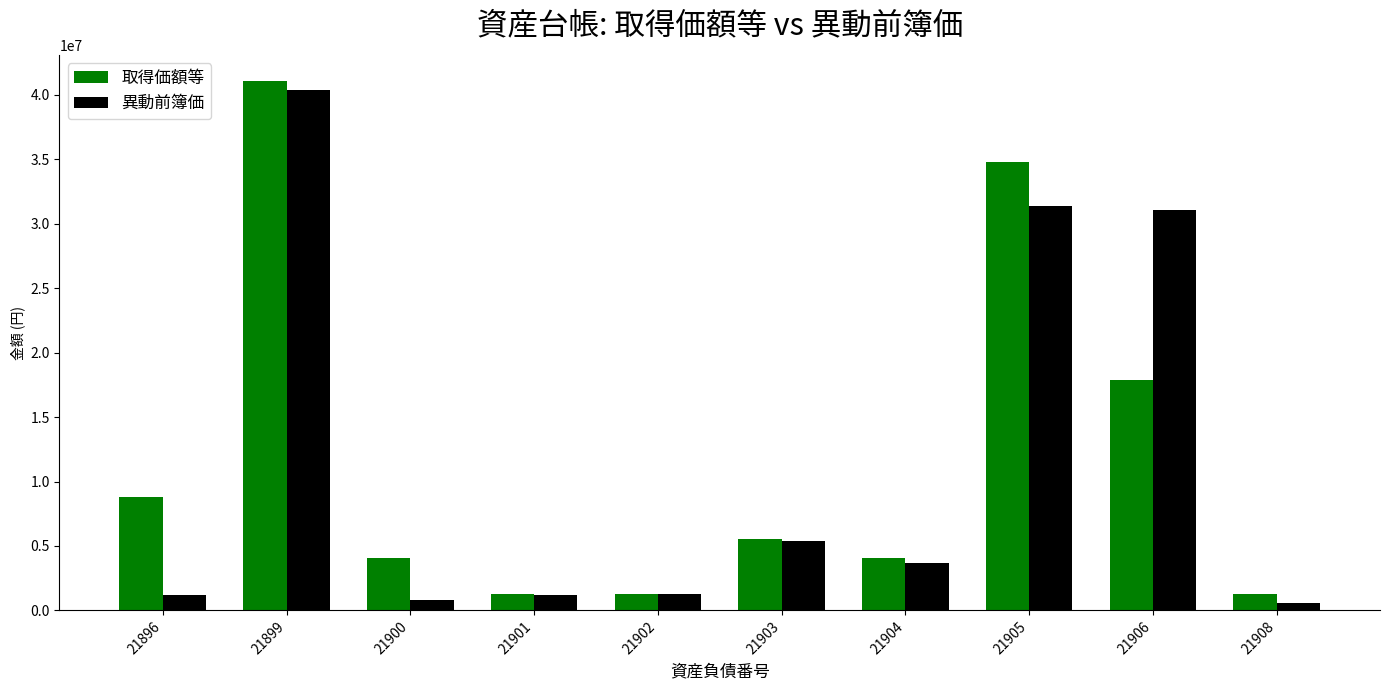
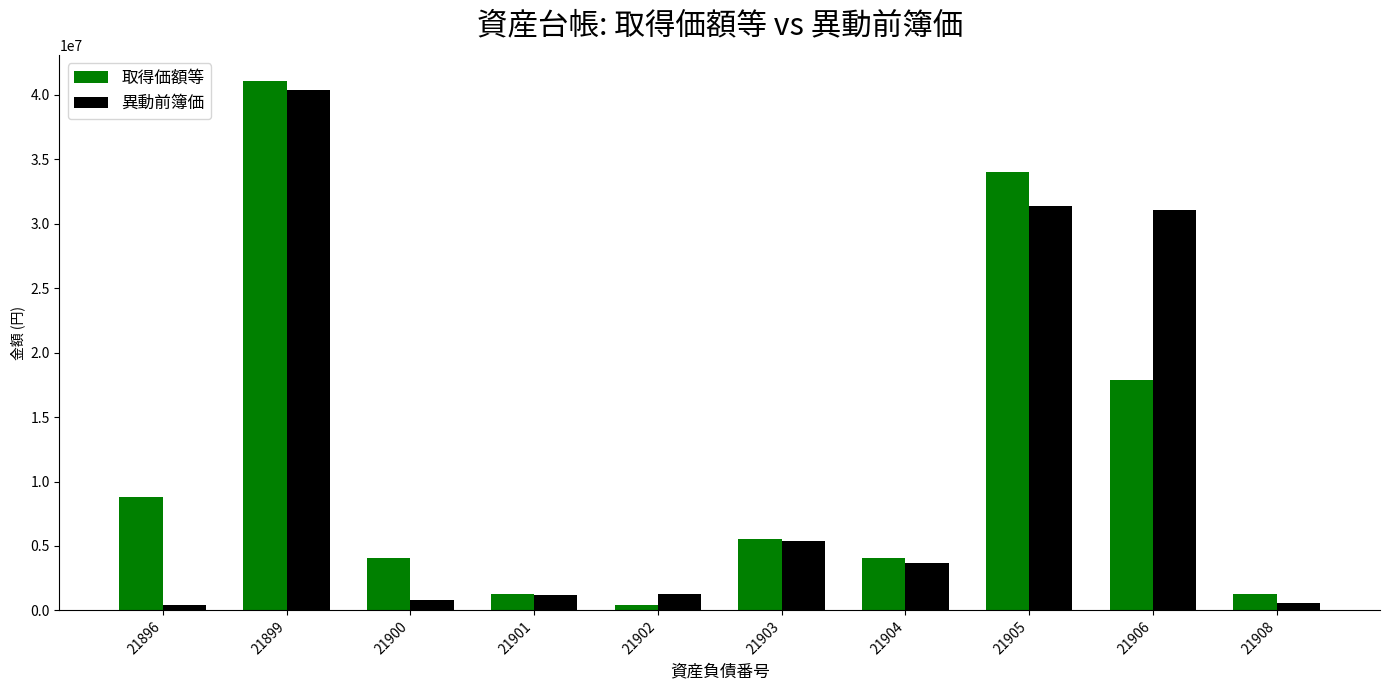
異動前簿価, 21896: 1200000 -> 400000
取得価額等, 21902: 1300000 -> 400000
取得価額等, 21905: 34800000 -> 34000000
